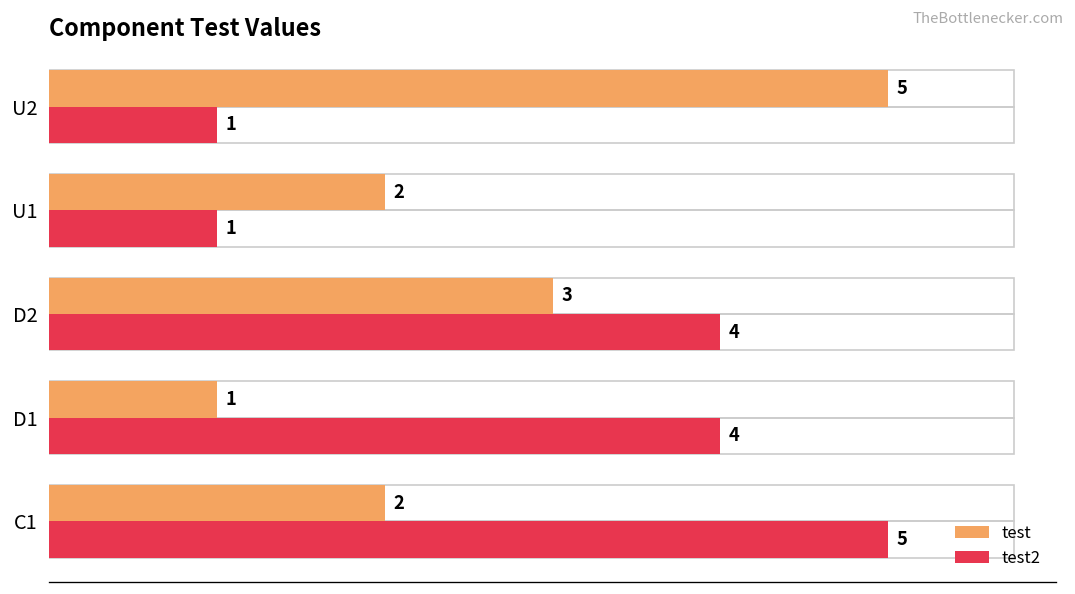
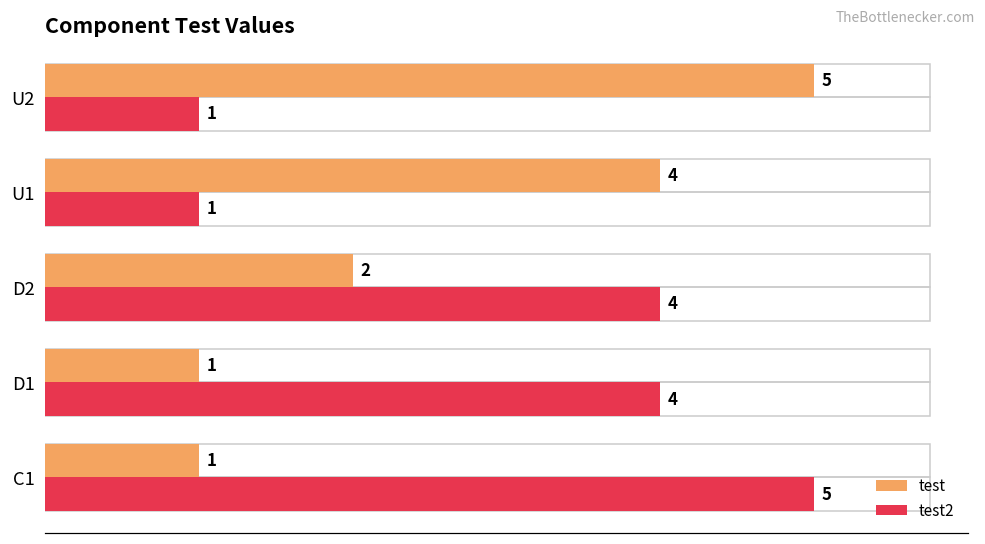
test, U1: 2 -> 4
test, D2: 3 -> 2
test, C1: 2 -> 1
